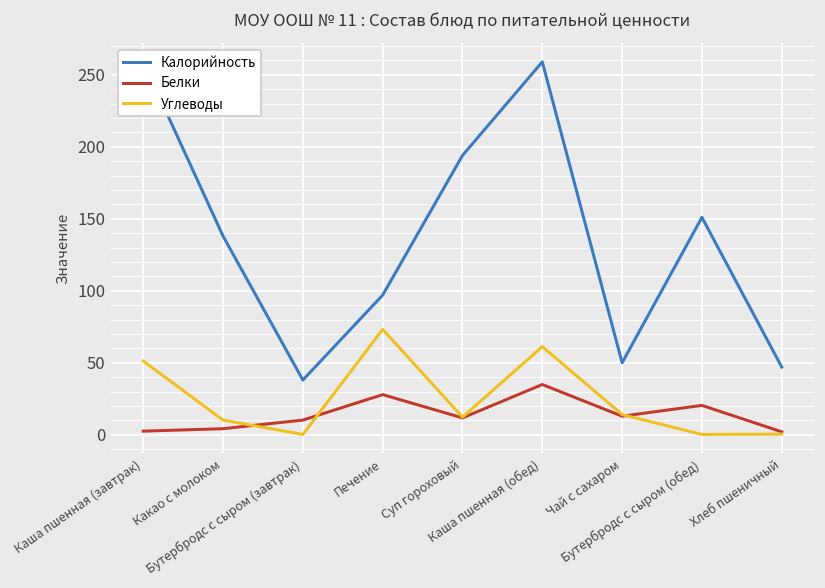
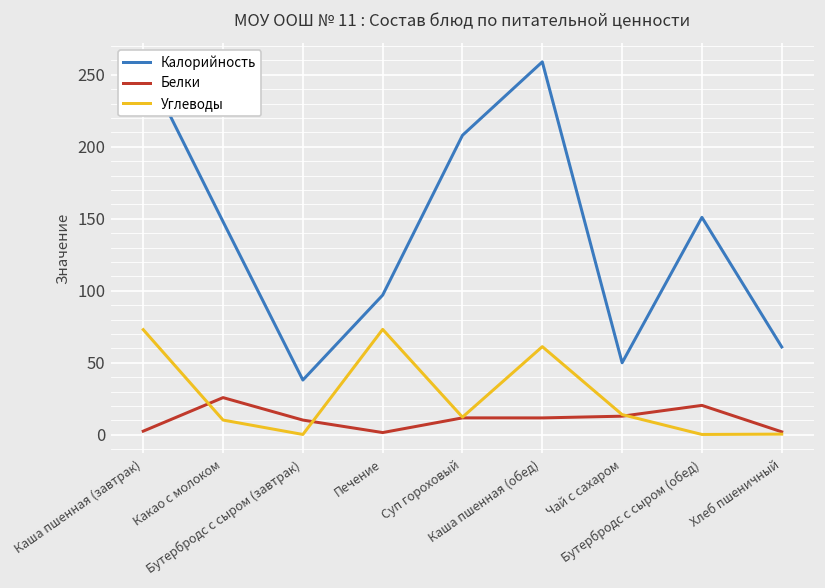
Углеводы, Каша пшенная (завтрак): 51 -> 73
Калорийность, Какао с молоком: 138 -> 148
Белки, Какао с молоком: 4 -> 26
Белки, Печение: 28 -> 2
Калорийность, Суп гороховый: 194 -> 208
Белки, Каша пшенная (обед): 35 -> 12
Калорийность, Хлеб пшеничный: 47 -> 61
